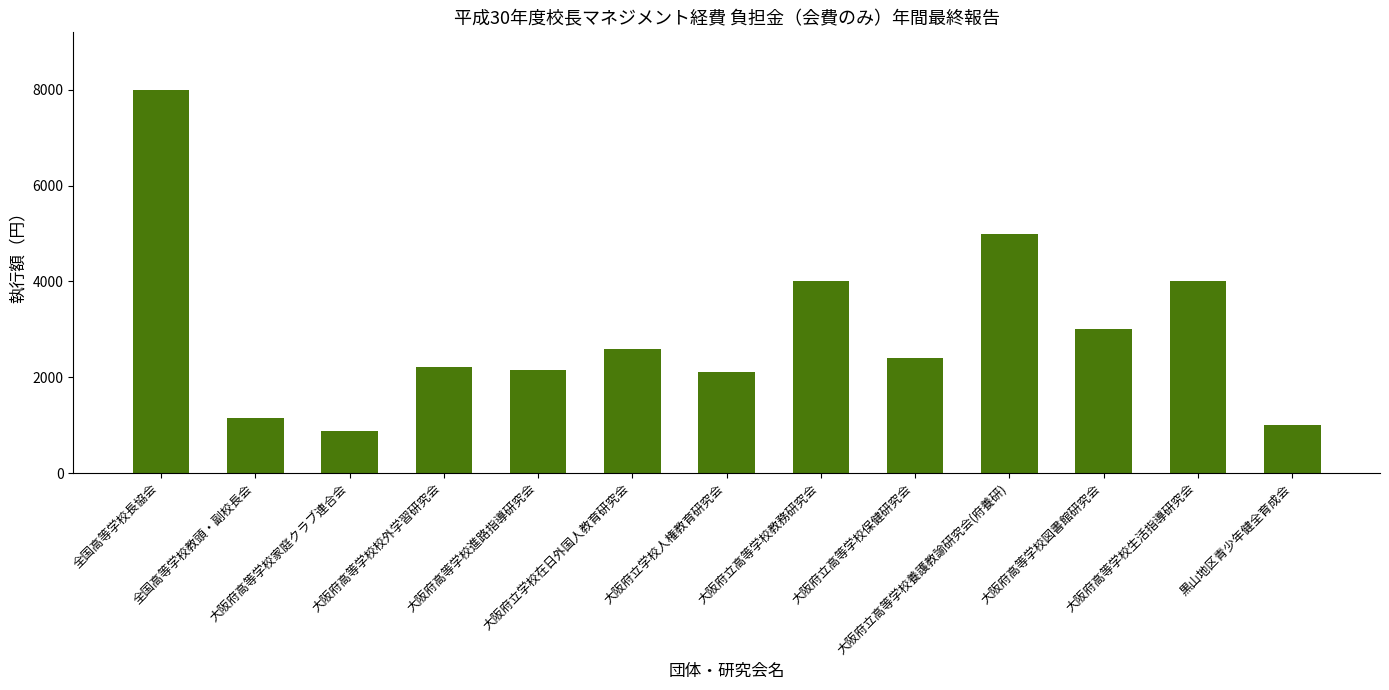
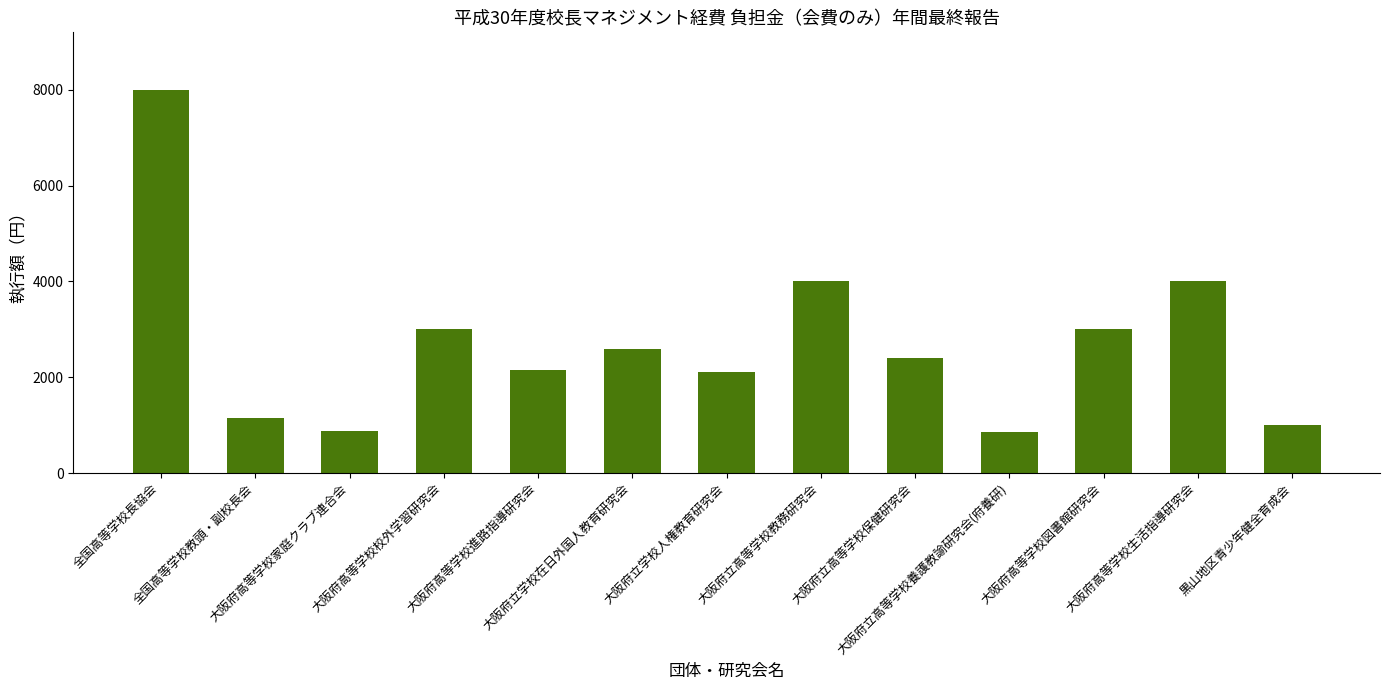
大阪府高等学校校外学習研究会: 2200 -> 3000
大阪府立高等学校養護教諭研究会(府養研): 5000 -> 900
